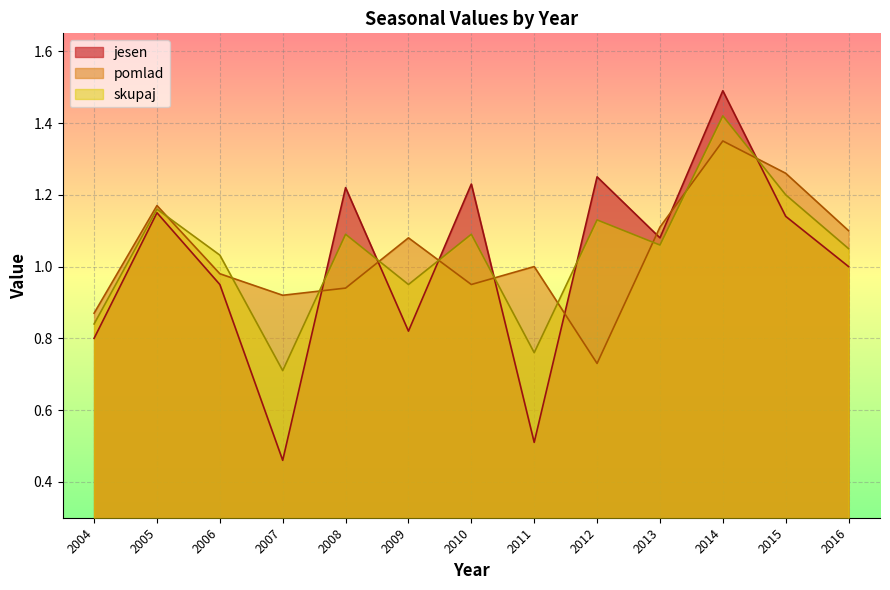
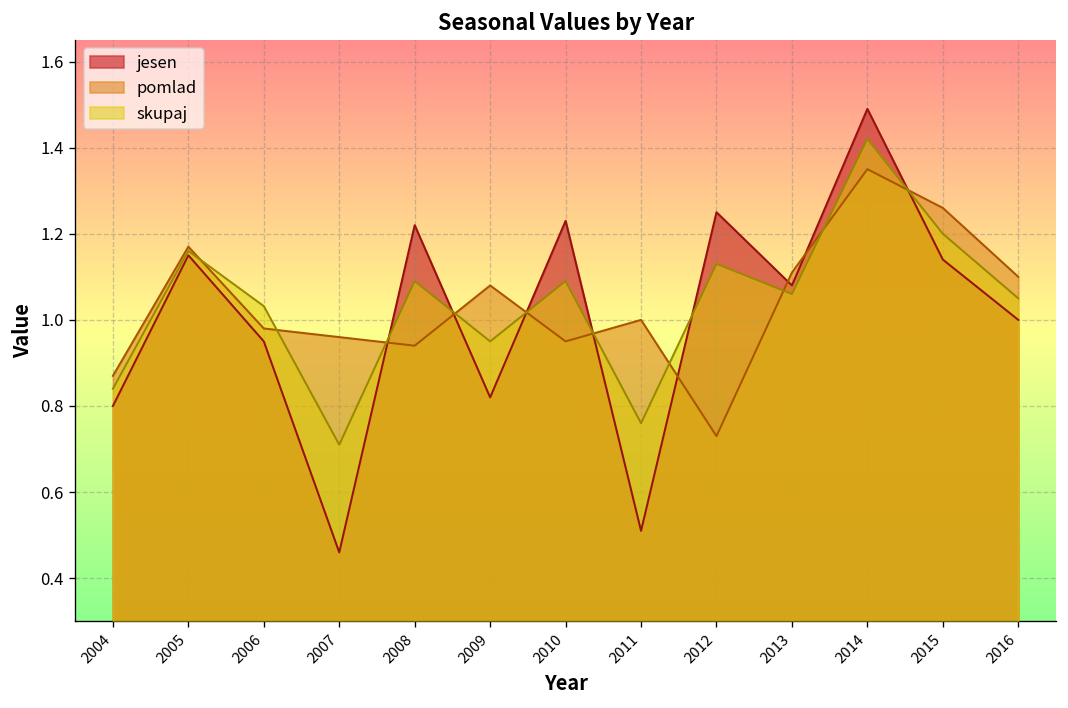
pomlad, 2007: 0.92 -> 0.96
